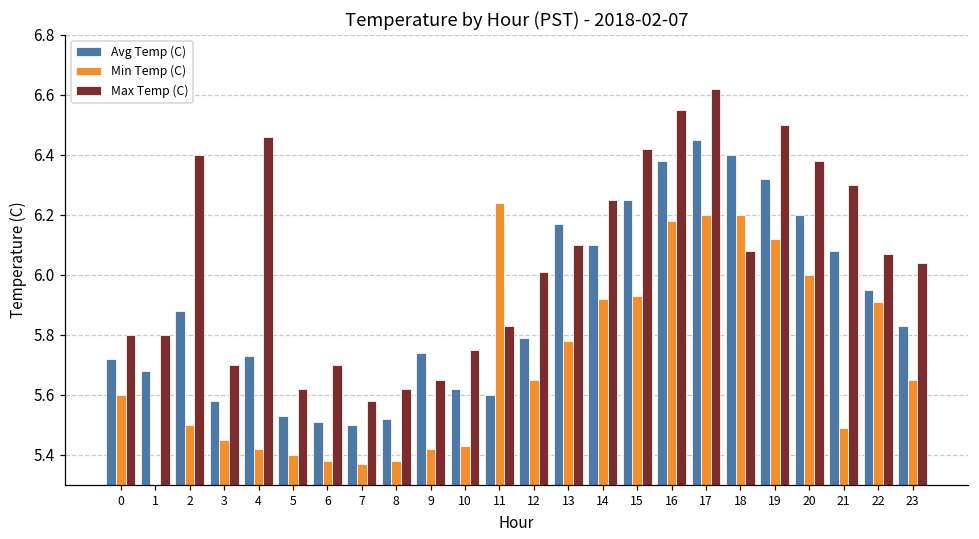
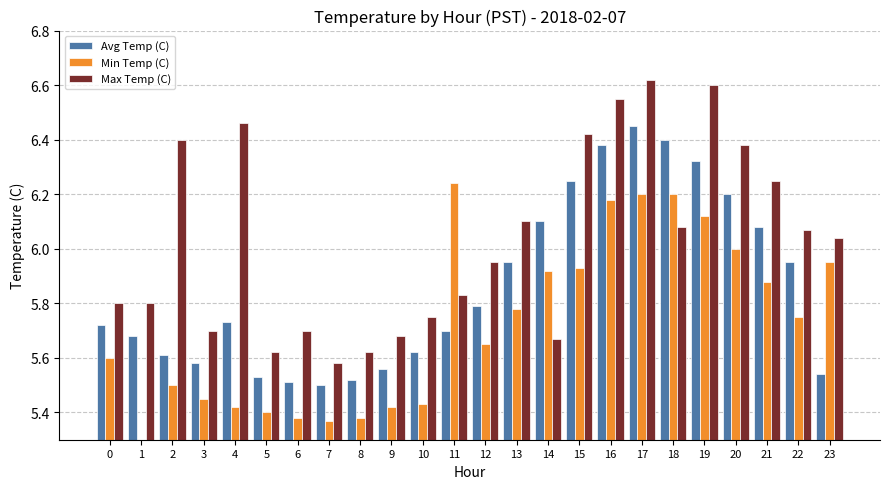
Avg Temp (C), 2: 5.88 -> 5.61
Avg Temp (C), 9: 5.74 -> 5.56
Max Temp (C), 9: 5.65 -> 5.68
Avg Temp (C), 11: 5.6 -> 5.7
Max Temp (C), 12: 6.01 -> 5.95
Avg Temp (C), 13: 6.17 -> 5.95
Max Temp (C), 14: 6.25 -> 5.67
Max Temp (C), 19: 6.5 -> 6.6
Min Temp (C), 21: 5.49 -> 5.88
Max Temp (C), 21: 6.30 -> 6.25
Min Temp (C), 22: 5.91 -> 5.75
Avg Temp (C), 23: 5.83 -> 5.54
Min Temp (C), 23: 5.65 -> 5.95
